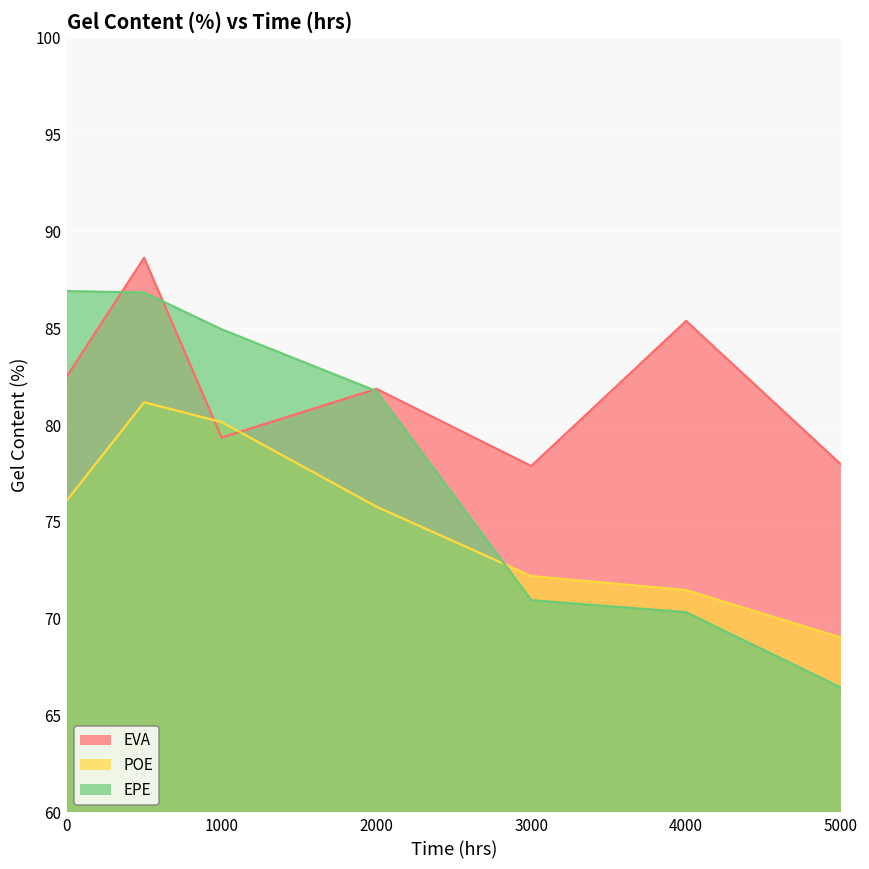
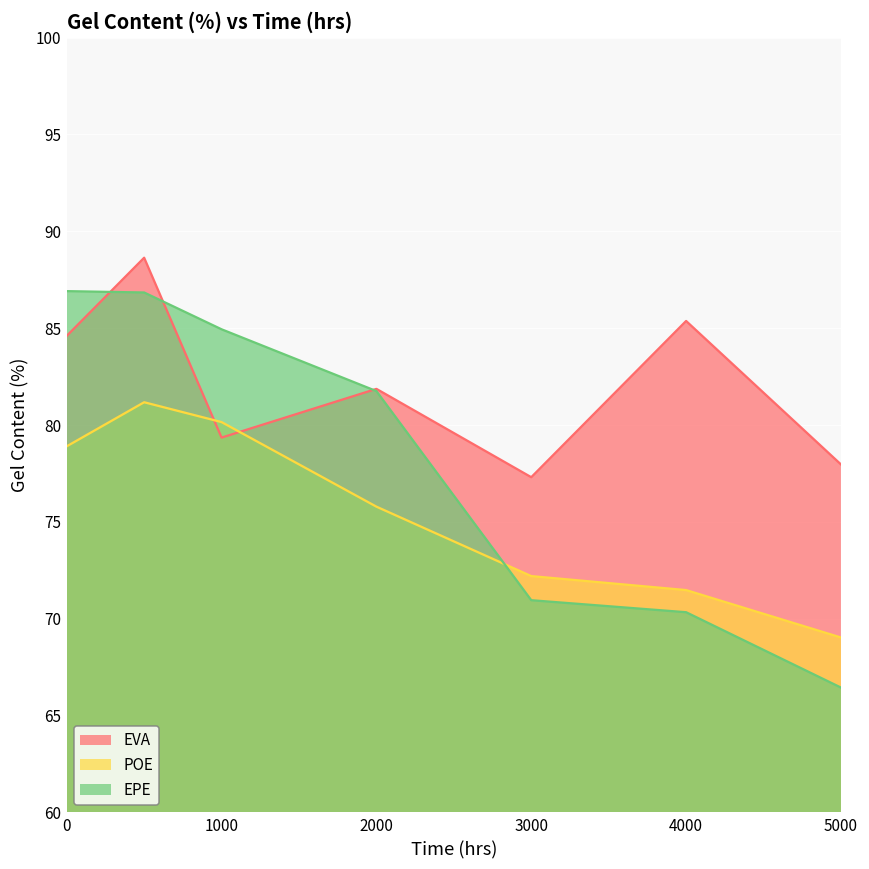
EVA, 0: 82.5 -> 84.6
POE, 0: 76.1 -> 78.9
EVA, 3000: 77.9 -> 77.3
